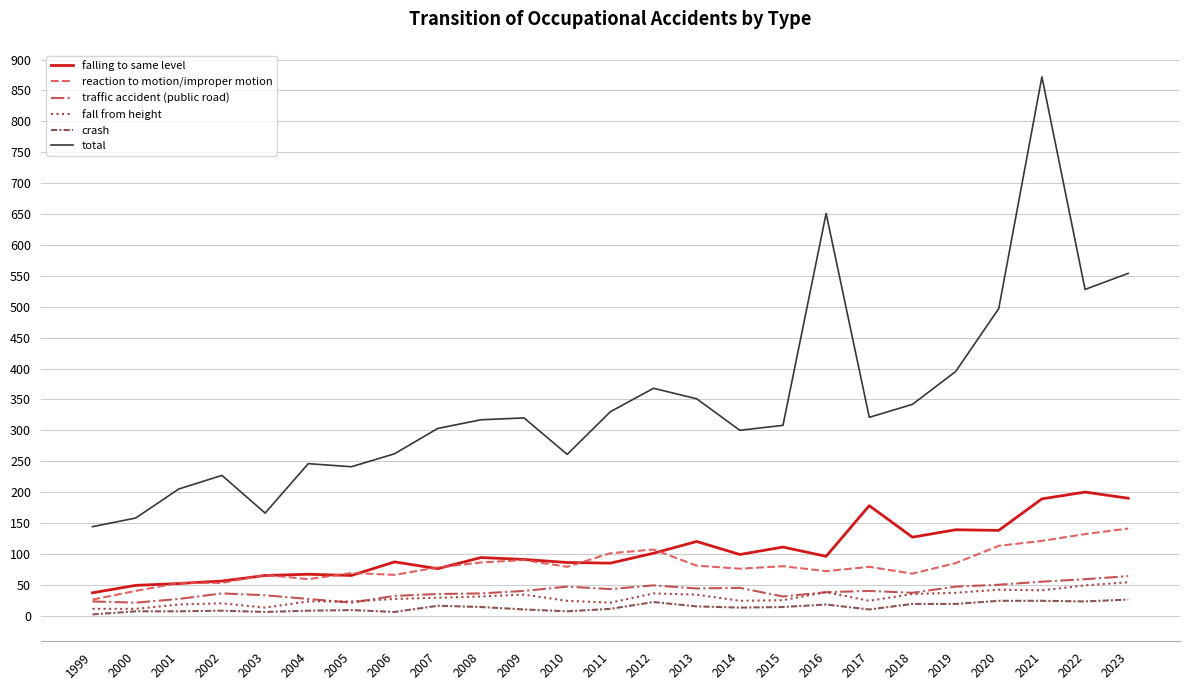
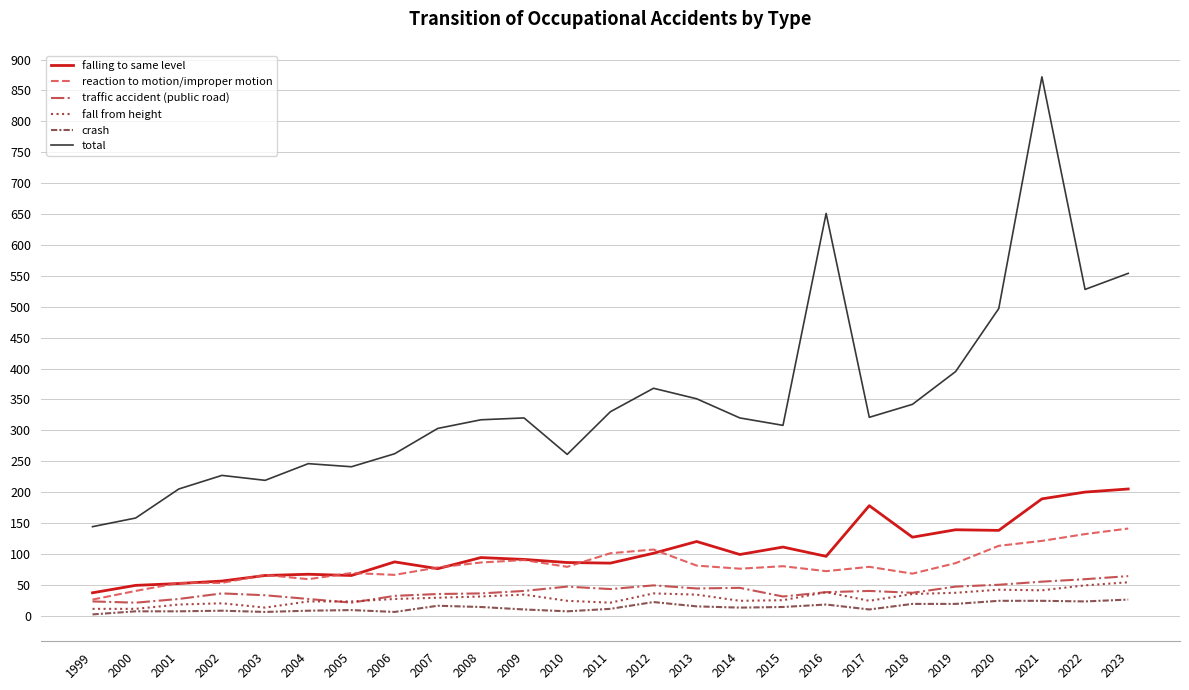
total, 2003: 170 -> 220
total, 2014: 300 -> 320
falling to same level, 2023: 190 -> 210
